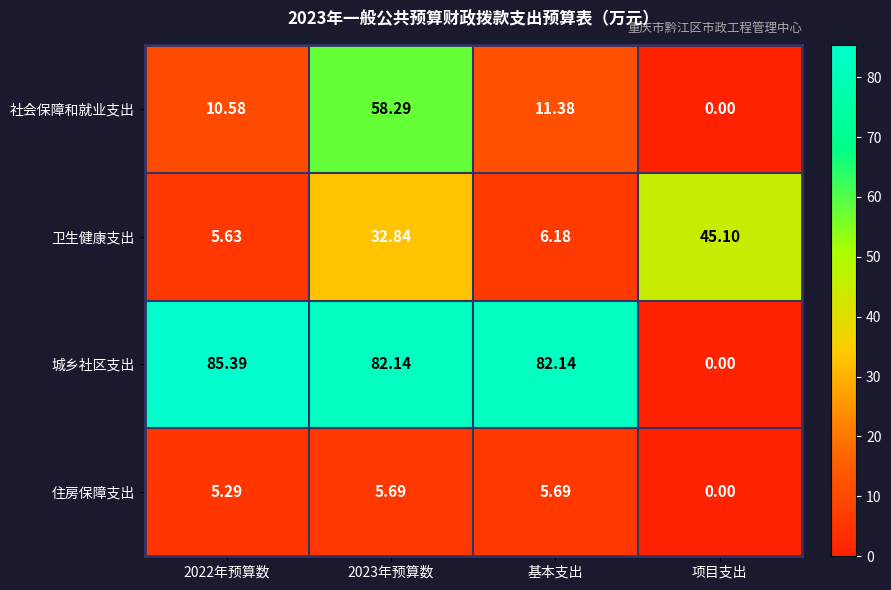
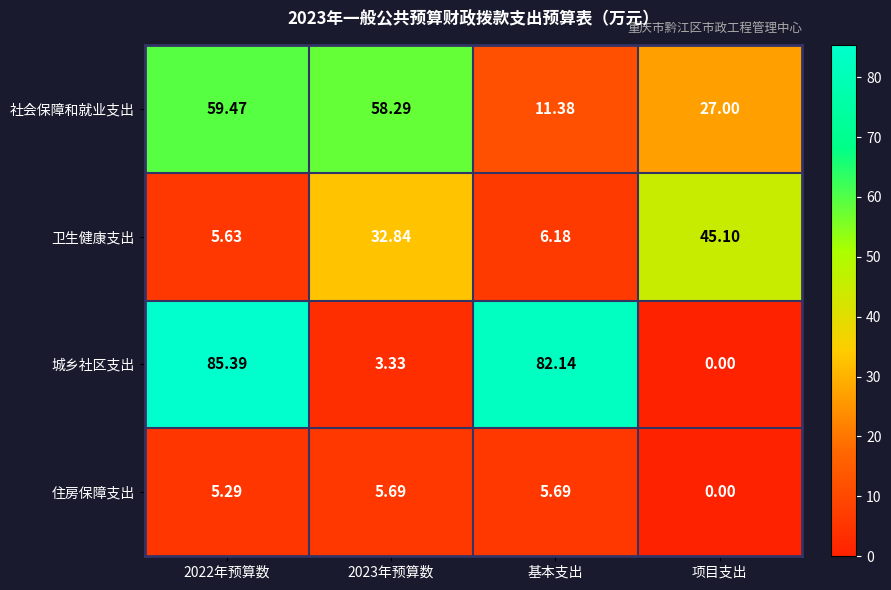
社会保障和就业支出, 2022年预算数: 10.58 -> 59.47
社会保障和就业支出, 项目支出: 0.00 -> 27.00
城乡社区支出, 2023年预算数: 82.14 -> 3.33
